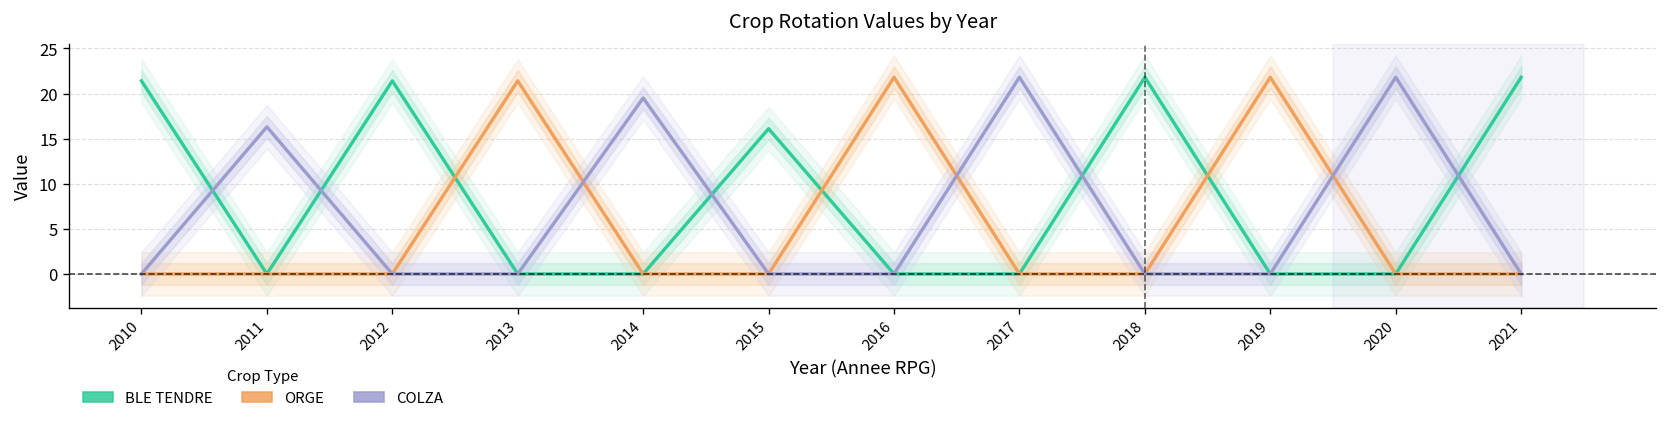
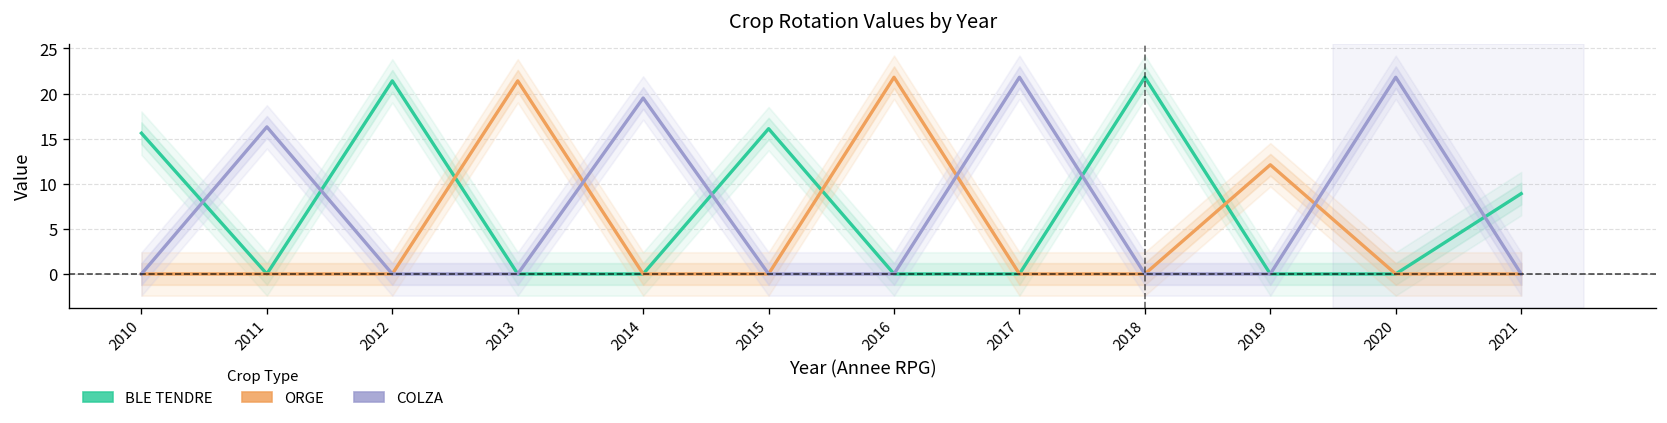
BLE TENDRE, 2010: 21 -> 16
ORGE, 2019: 22 -> 12
BLE TENDRE, 2021: 22 -> 9
